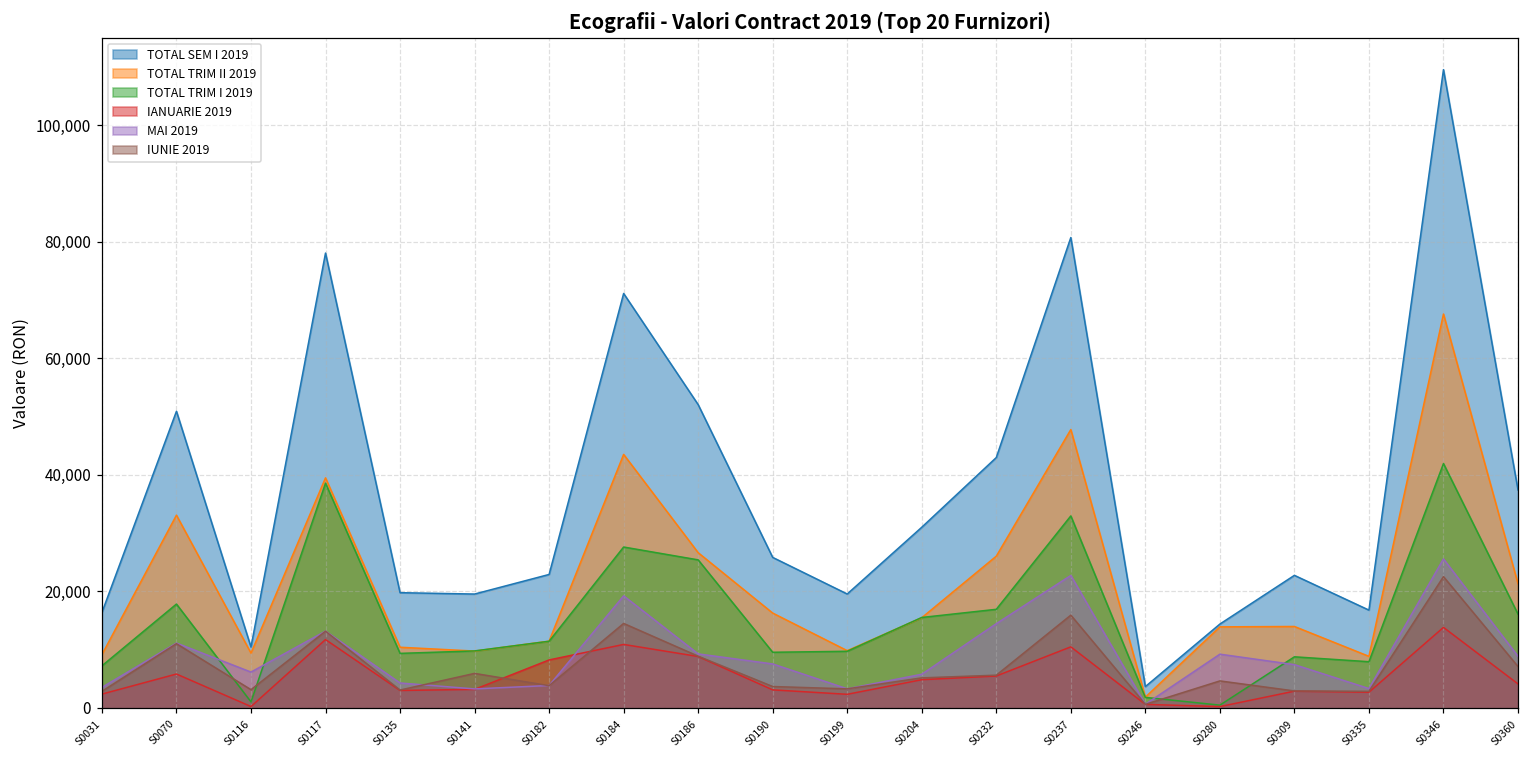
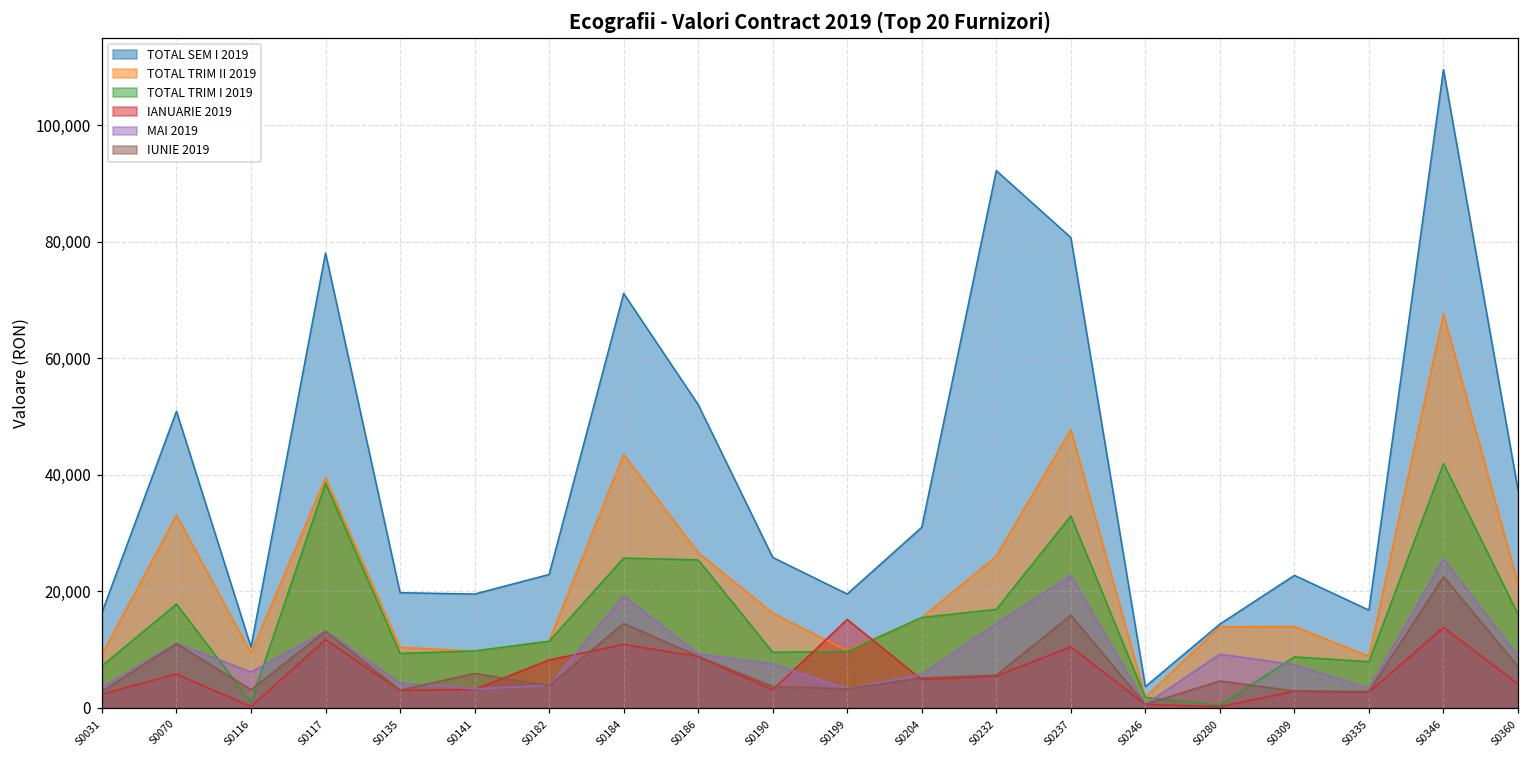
TOTAL TRIM I 2019, S0184: 28,000 -> 26,000
IANUARIE 2019, S0199: 2,000 -> 15,000
TOTAL SEM I 2019, S0232: 43,000 -> 92,000
